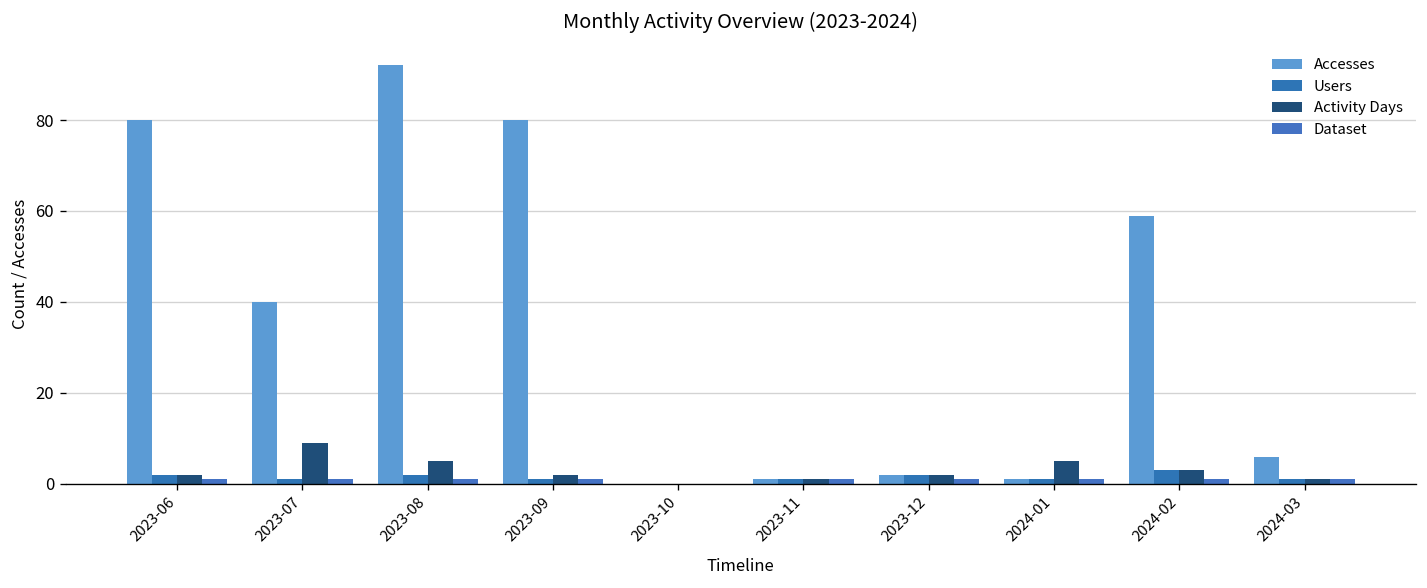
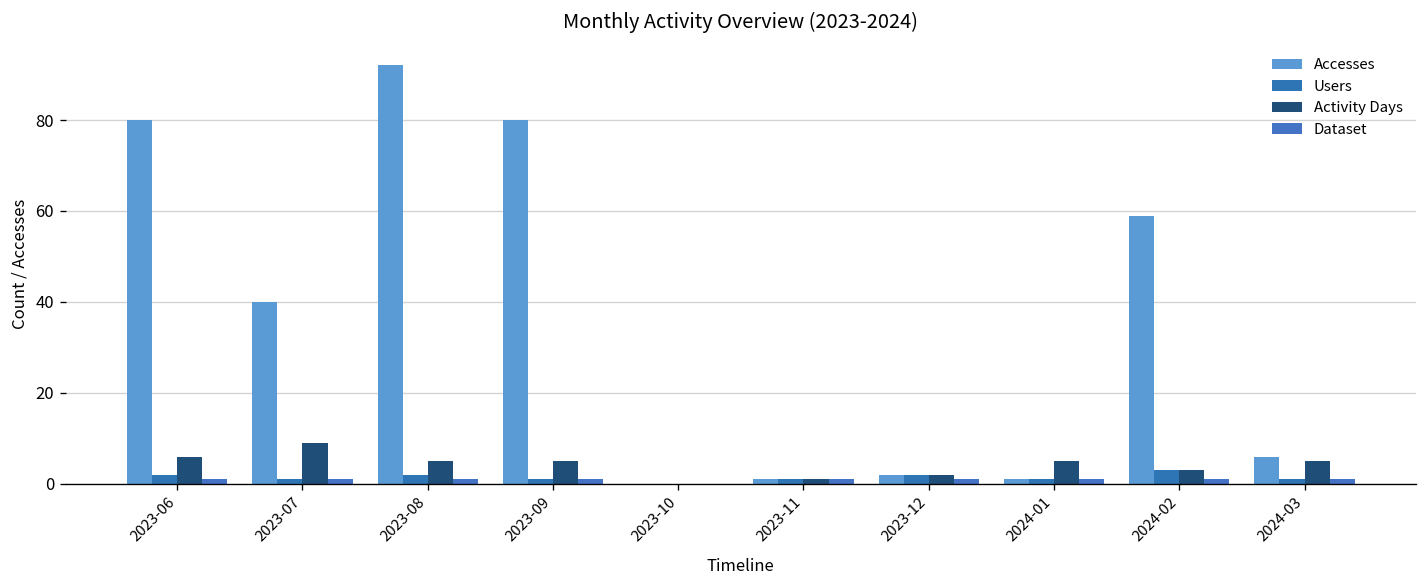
Activity Days, 2023-06: 2 -> 6
Activity Days, 2023-09: 2 -> 5
Activity Days, 2024-03: 1 -> 5
